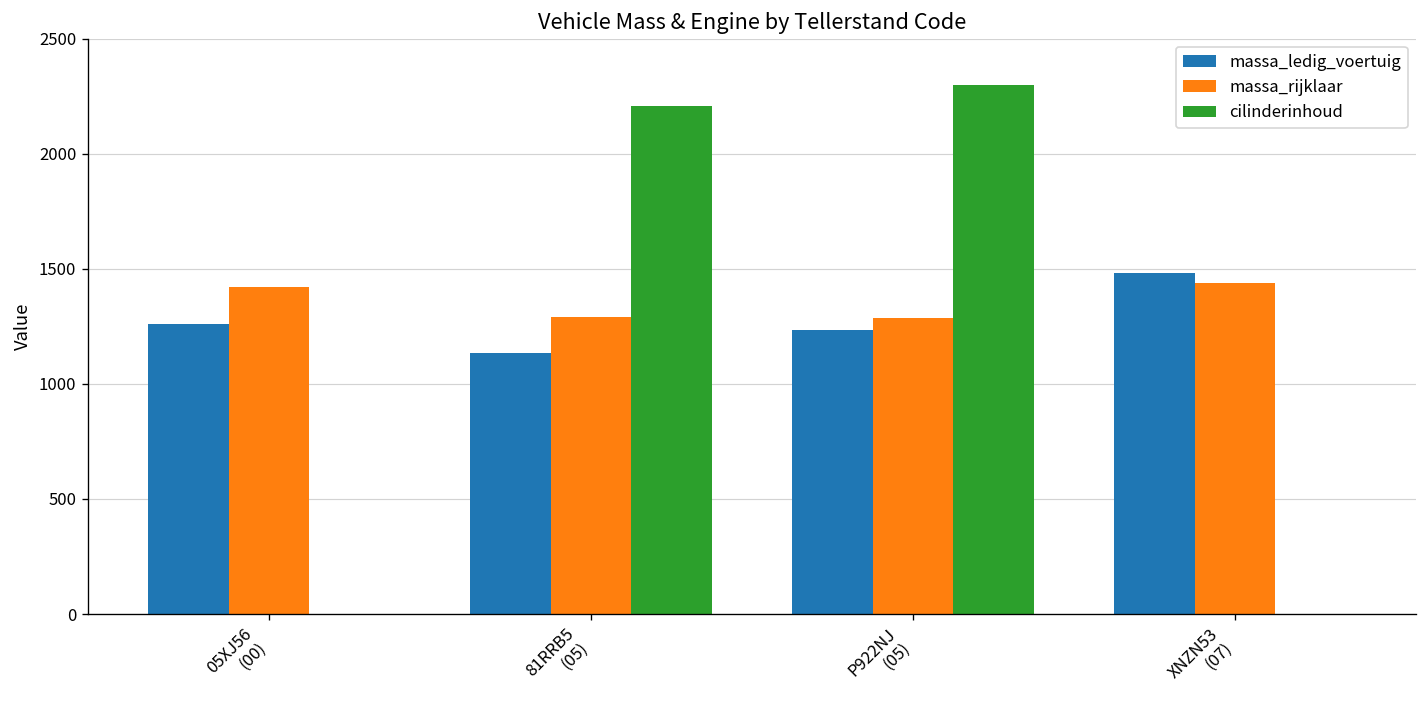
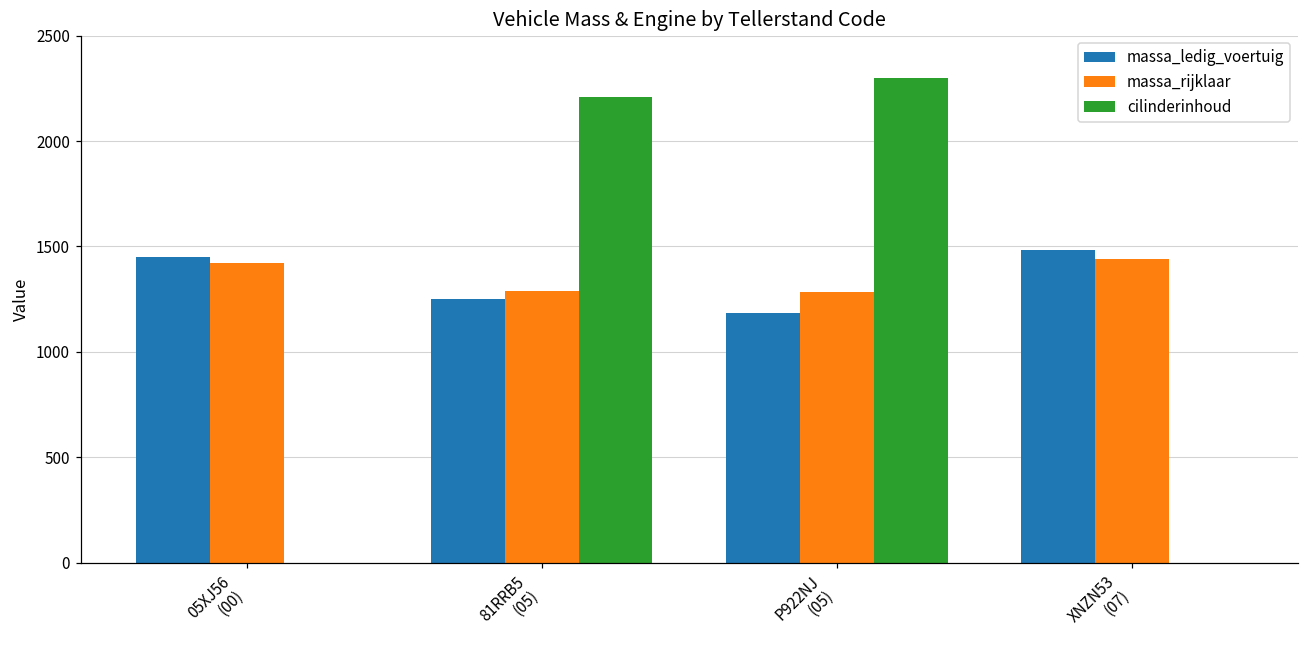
massa_ledig_voertuig, 05XJ56 (00): 1260 -> 1450
massa_ledig_voertuig, 81RRB5 (05): 1130 -> 1250
massa_ledig_voertuig, P922NJ (05): 1230 -> 1190
